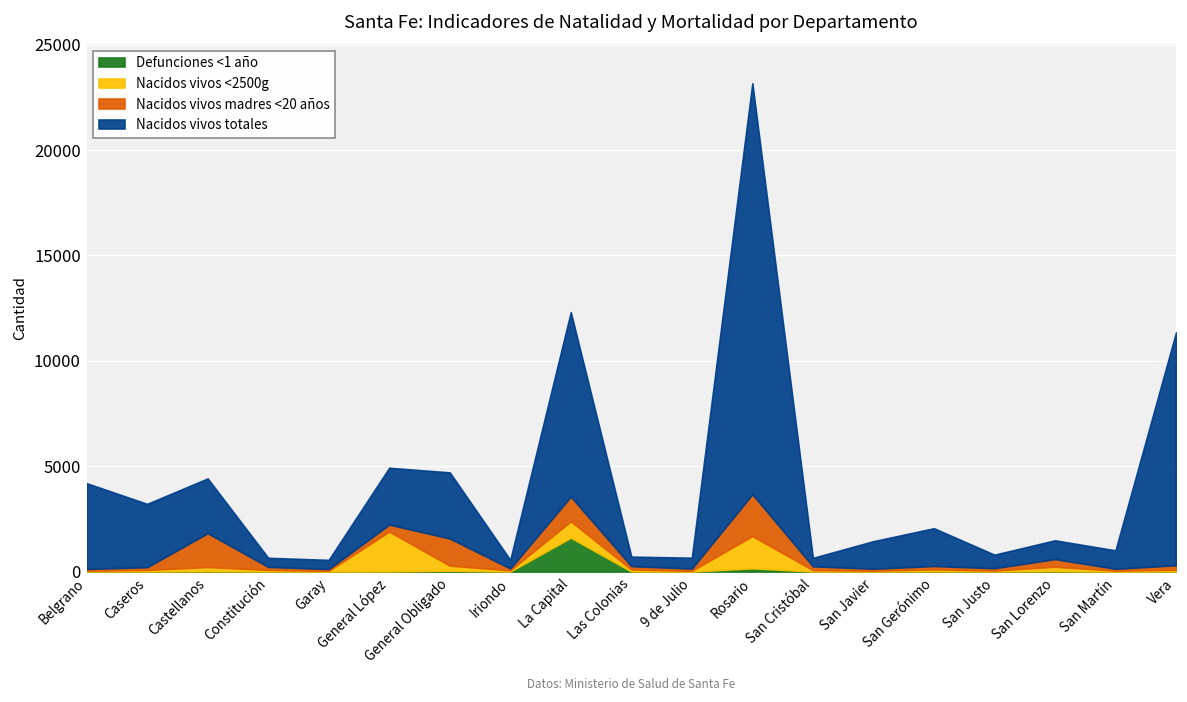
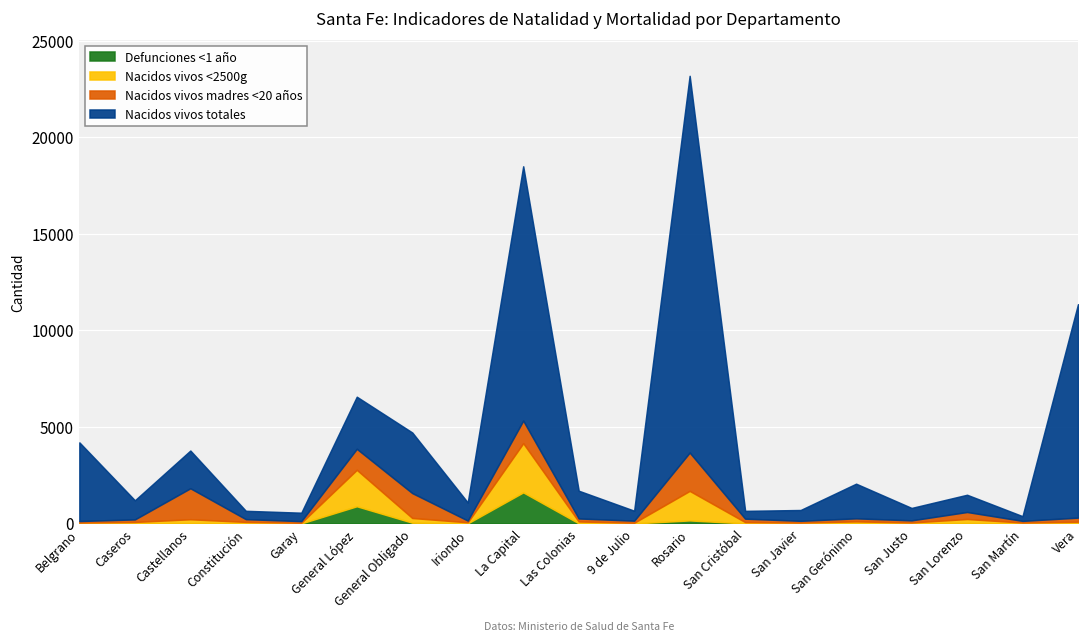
Nacidos vivos totales, Caseros: 3000 -> 1000
Nacidos vivos totales, Castellanos: 2600 -> 2000
Defunciones <1 año, General López: 0 -> 900
Nacidos vivos madres <20 años, General López: 300 -> 1100
Nacidos vivos totales, Iriondo: 400 -> 900
Nacidos vivos <2500g, La Capital: 800 -> 2500
Nacidos vivos totales, La Capital: 8800 -> 13200
Nacidos vivos totales, Las Colonias: 500 -> 1400
Nacidos vivos totales, San Javier: 1300 -> 600
Nacidos vivos totales, San Martín: 900 -> 200
